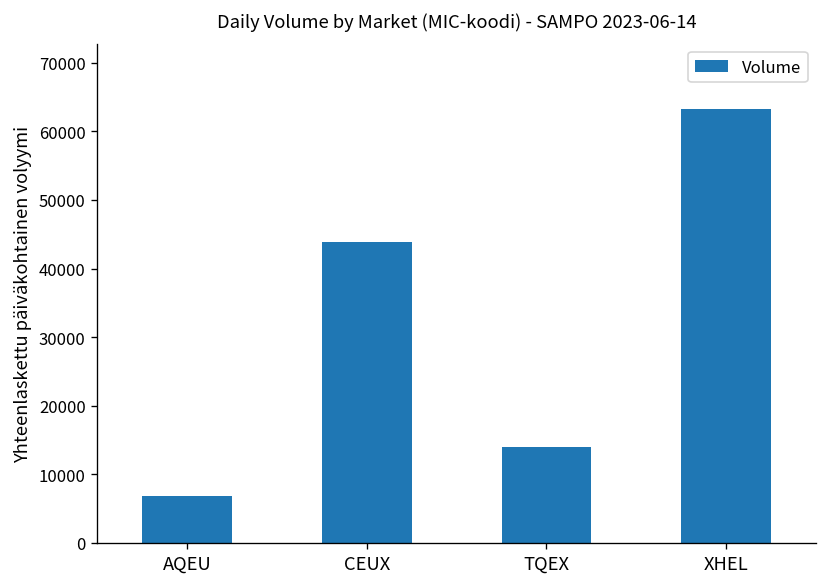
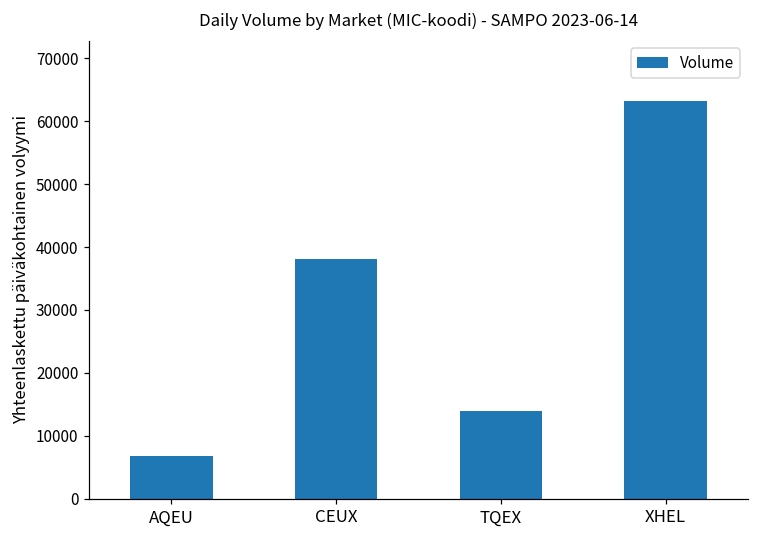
CEUX: 44000 -> 38000
